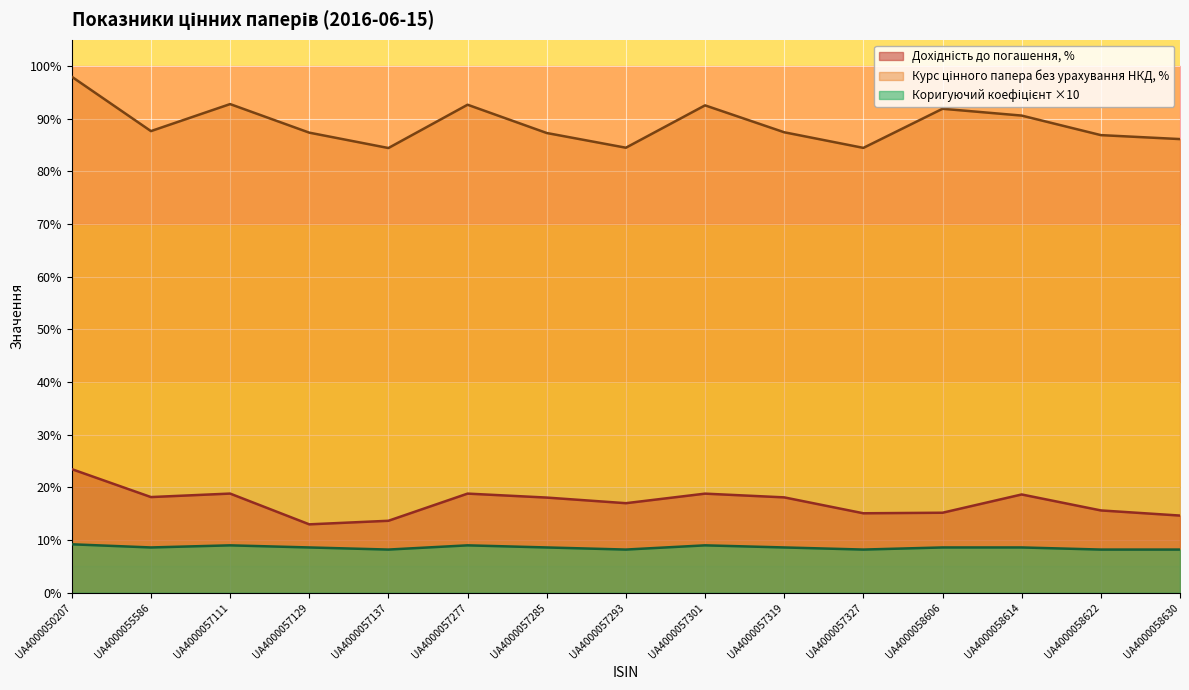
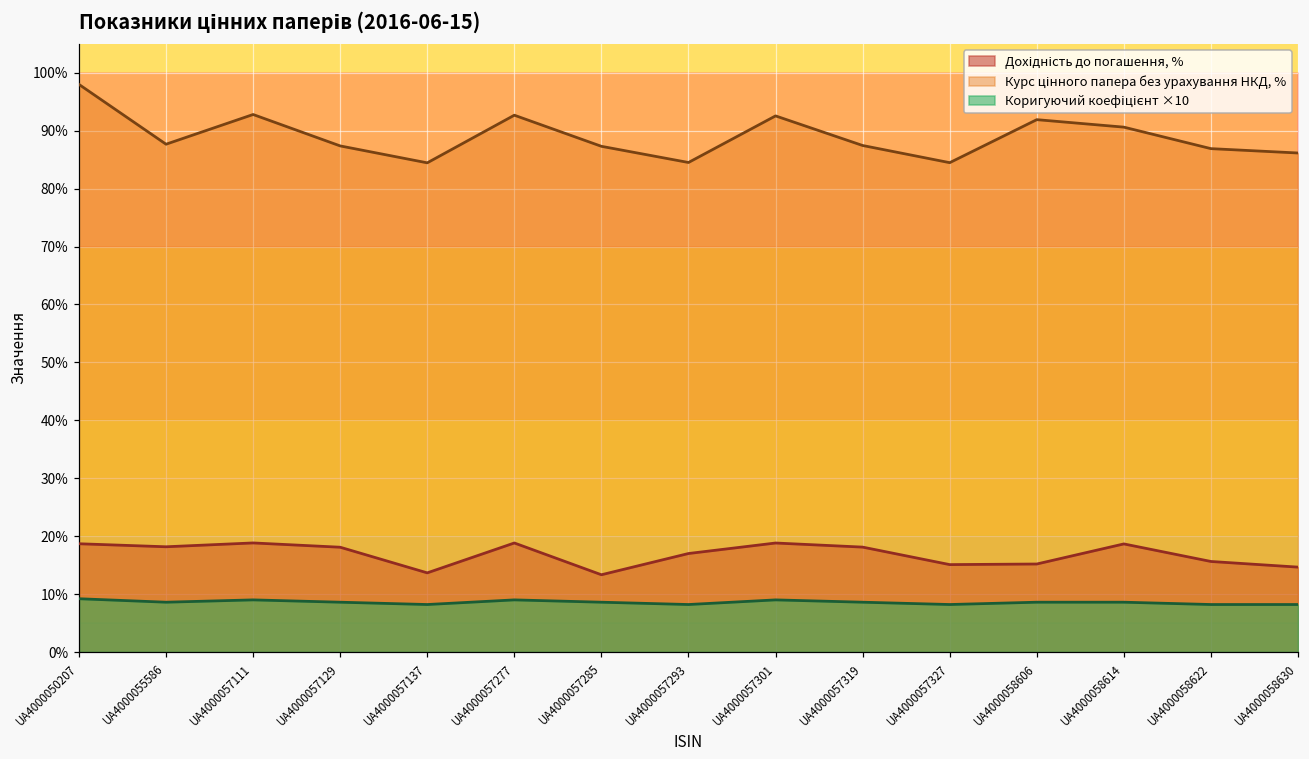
Дохідність до погашення, %, UA4000050207: 23% -> 19%
Дохідність до погашення, %, UA4000057129: 13% -> 18%
Дохідність до погашення, %, UA4000057285: 18% -> 13%
